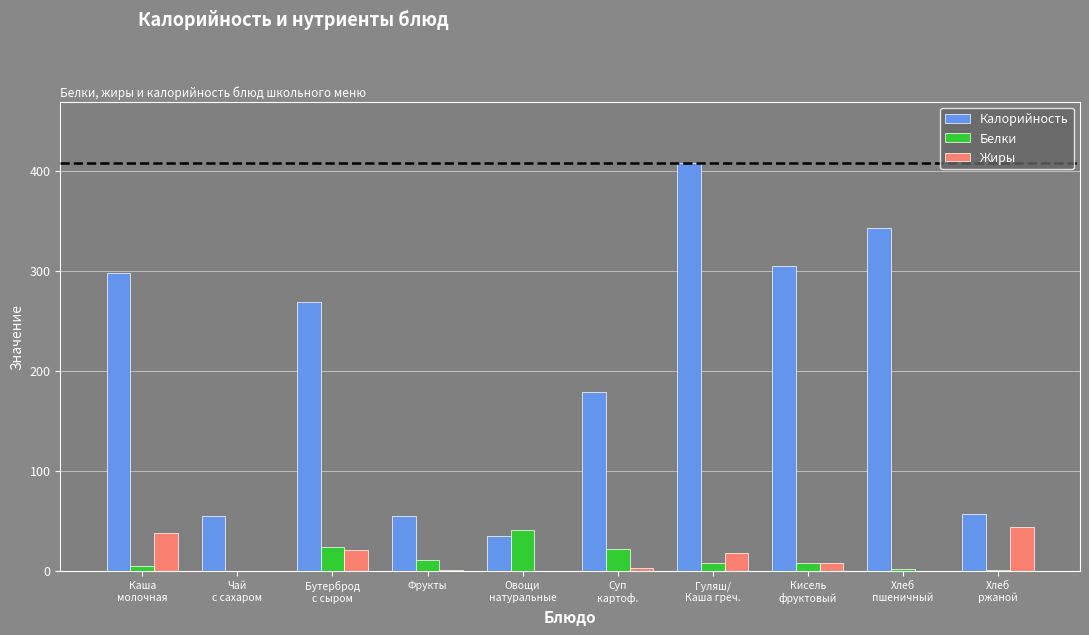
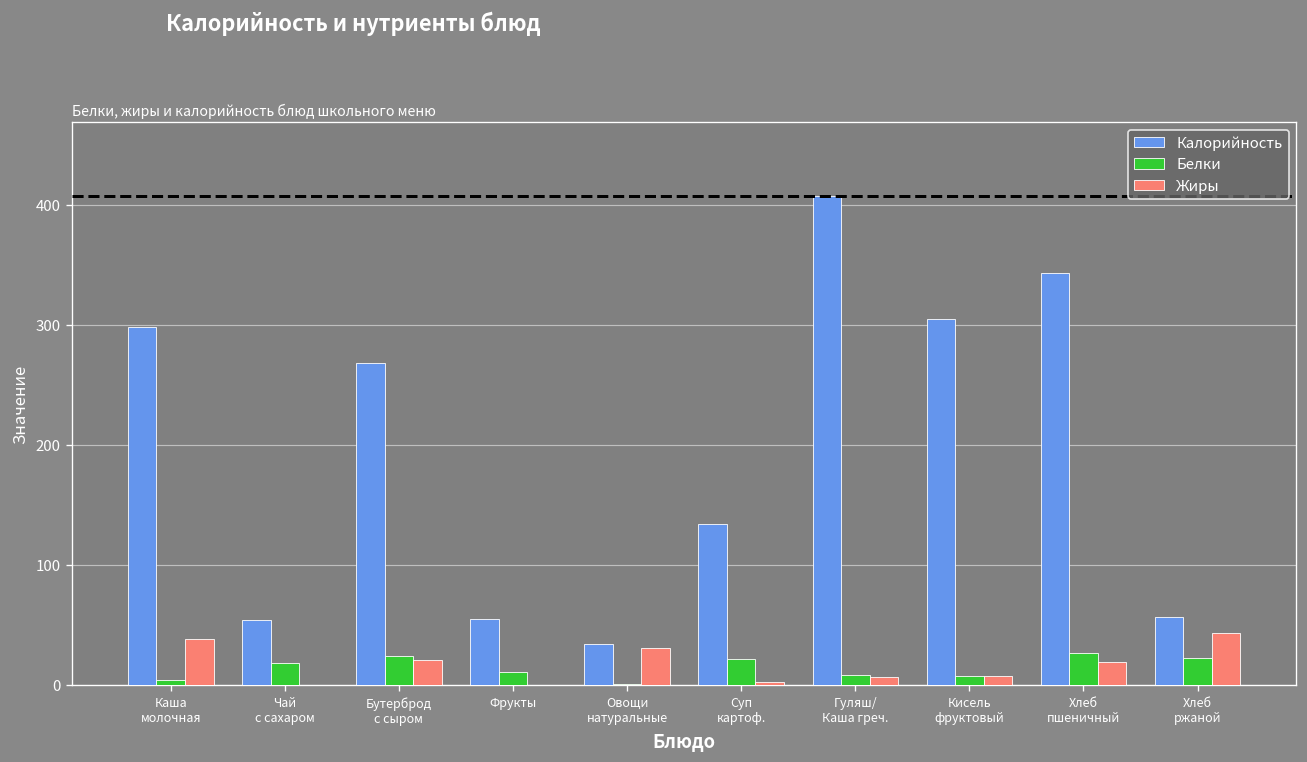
Белки, Чай с сахаром: 0 -> 18
Белки, Овощи натуральные: 41 -> 1
Жиры, Овощи натуральные: 0 -> 31
Калорийность, Суп картоф.: 179 -> 134
Жиры, Гуляш/ Каша греч.: 18 -> 6
Белки, Хлеб пшеничный: 2 -> 26
Жиры, Хлеб пшеничный: 0 -> 19
Белки, Хлеб ржаной: 1 -> 22
